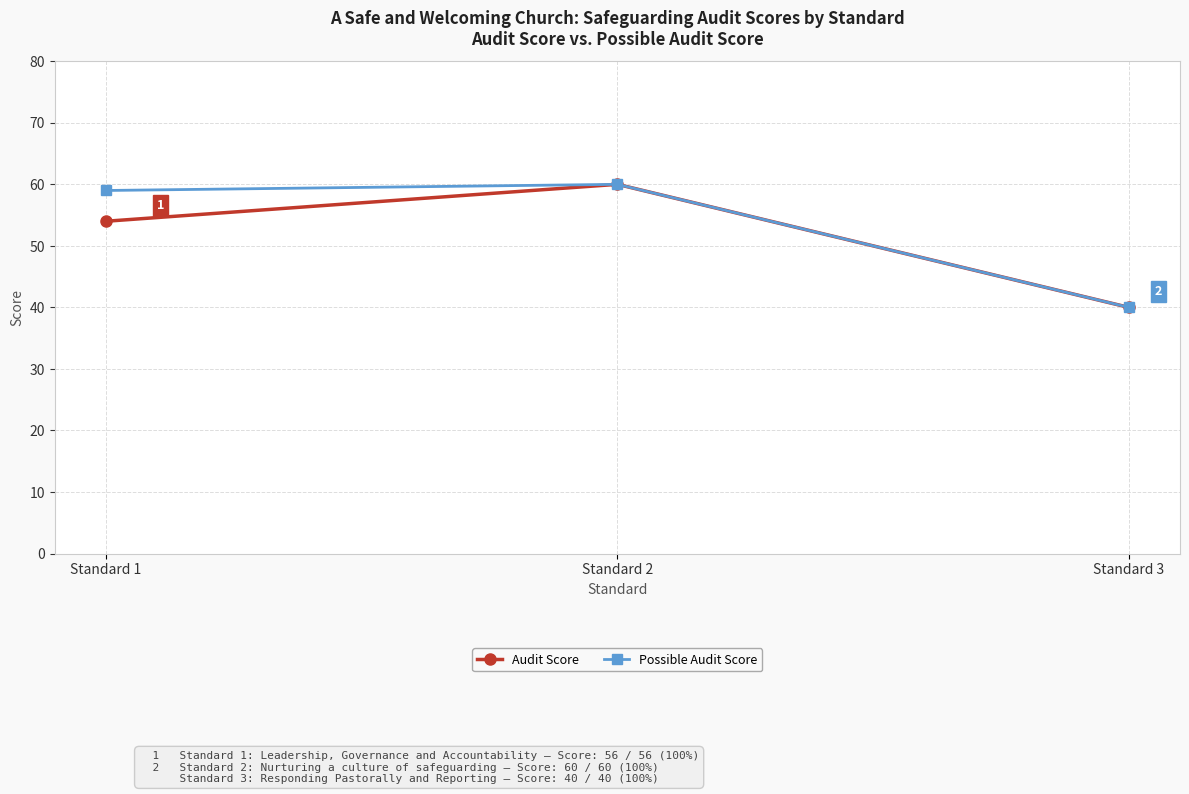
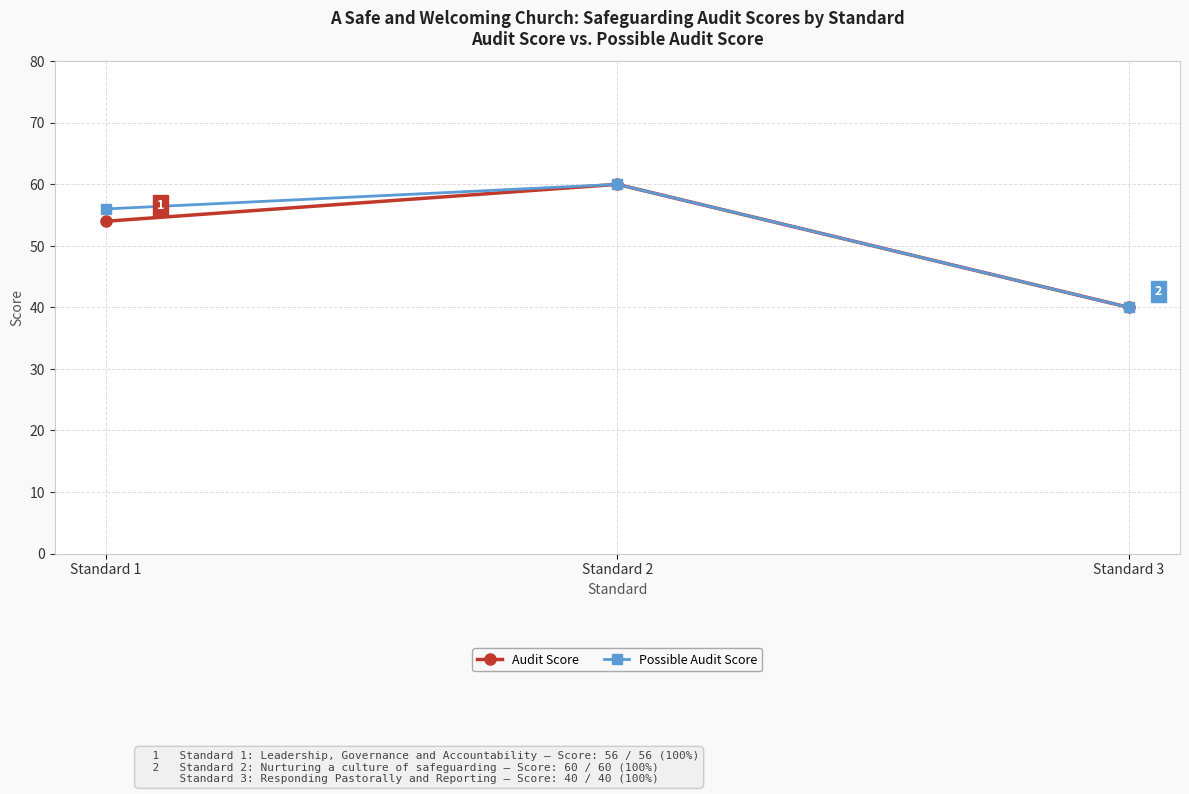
Possible Audit Score, Standard 1: 59 -> 56
